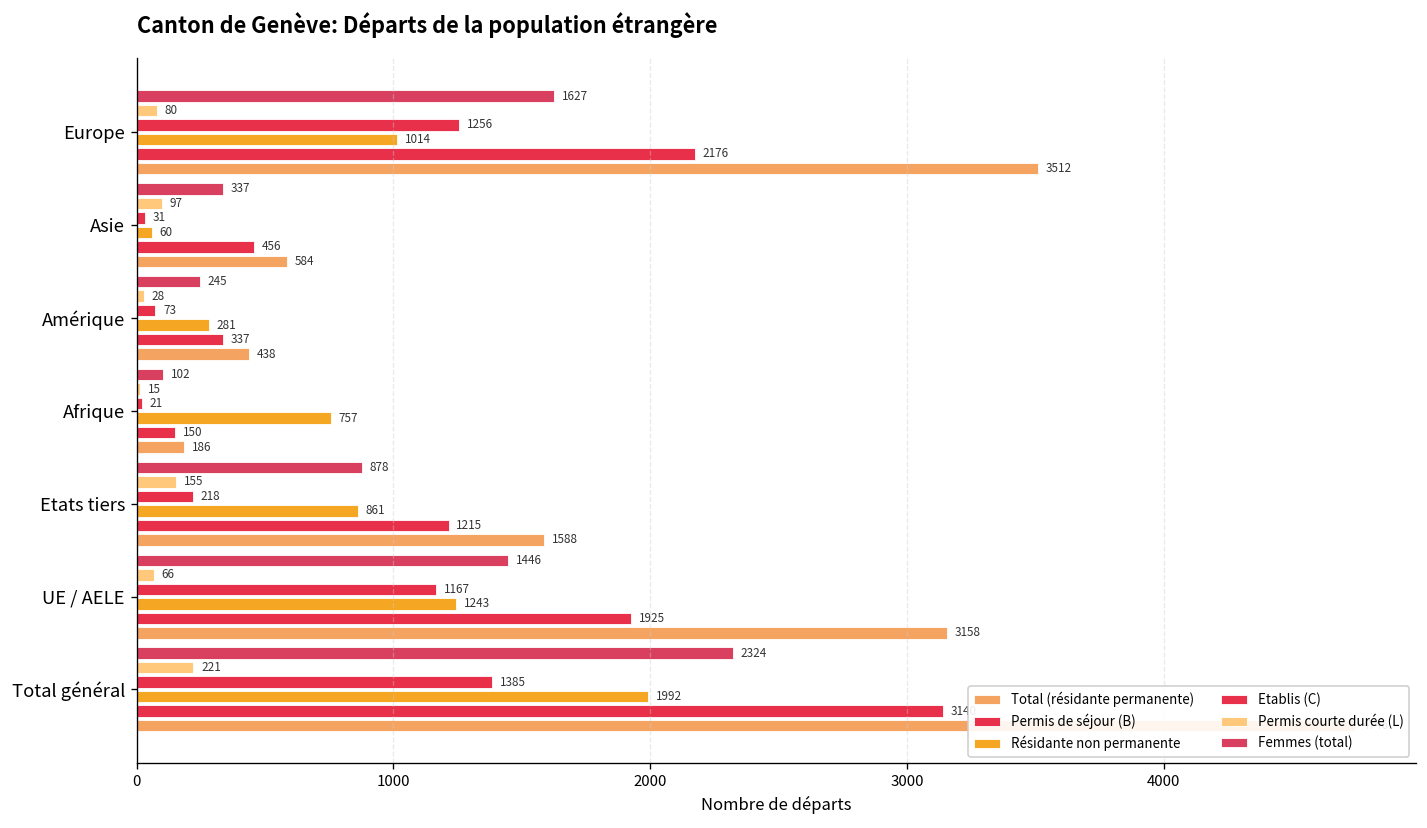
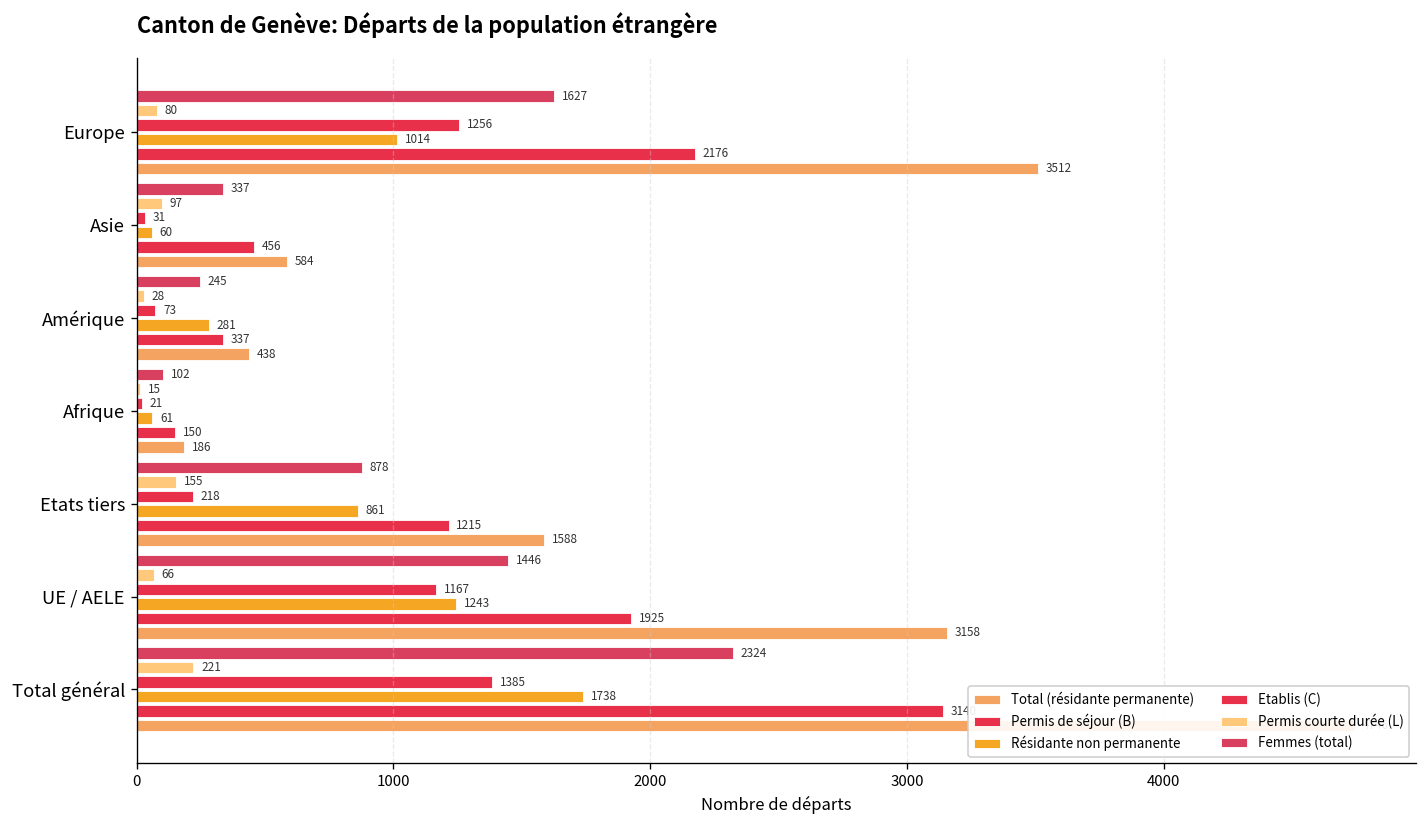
Résidante non permanente, Afrique: 757 -> 61
Résidante non permanente, Total général: 1992 -> 1738
